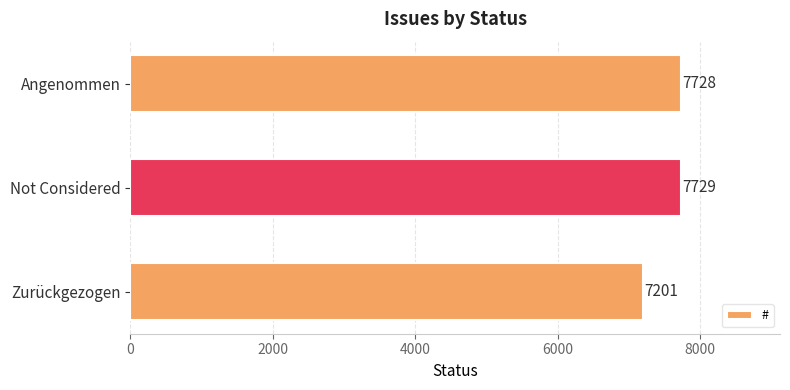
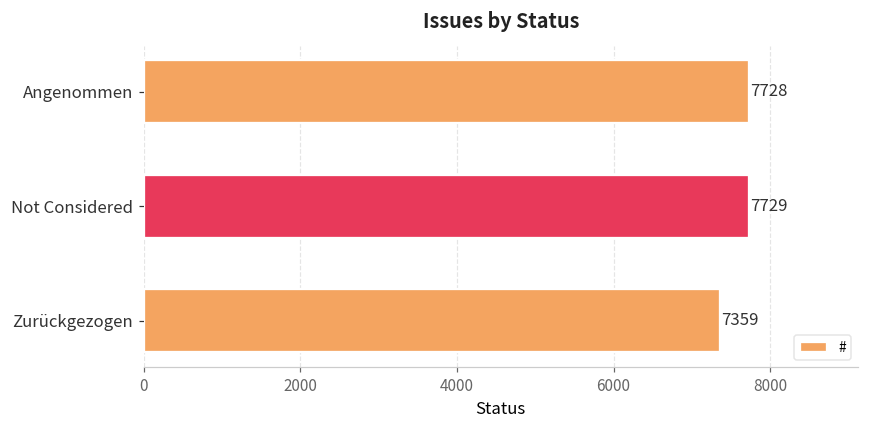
Zurückgezogen: 7201 -> 7359
